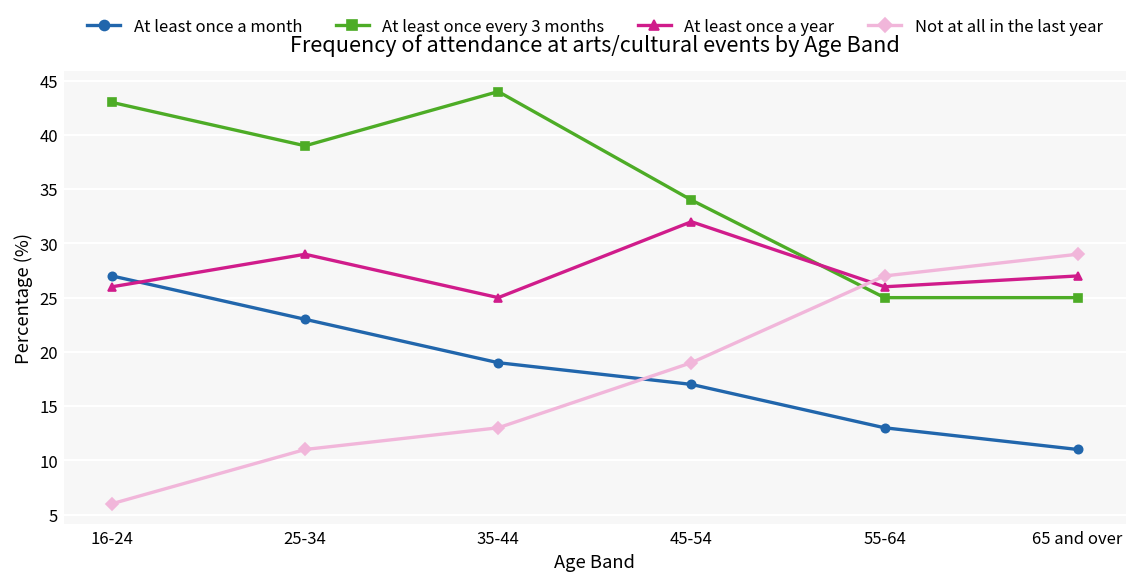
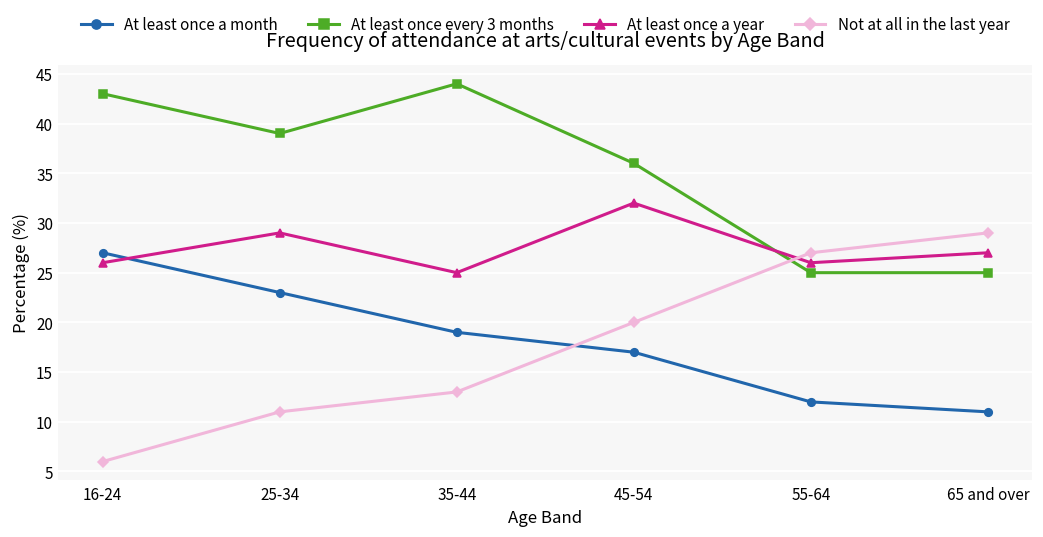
At least once every 3 months, 45-54: 34 -> 36
Not at all in the last year, 45-54: 19 -> 20
At least once a month, 55-64: 13 -> 12
